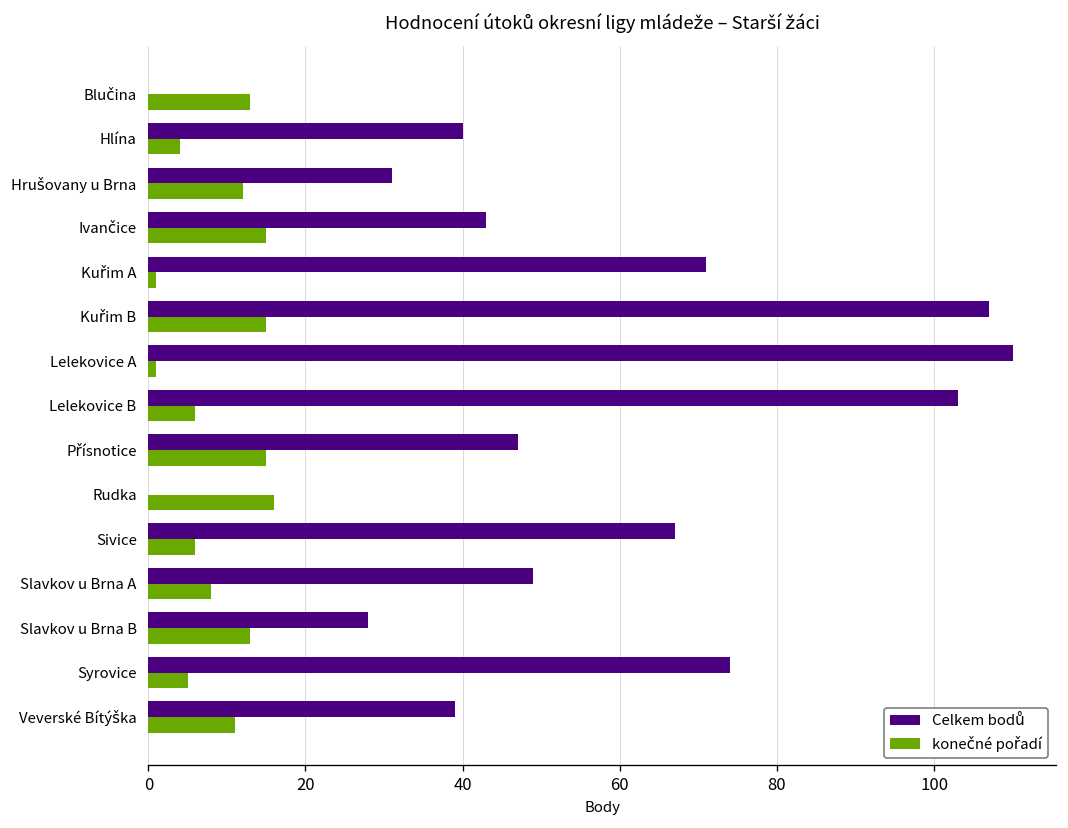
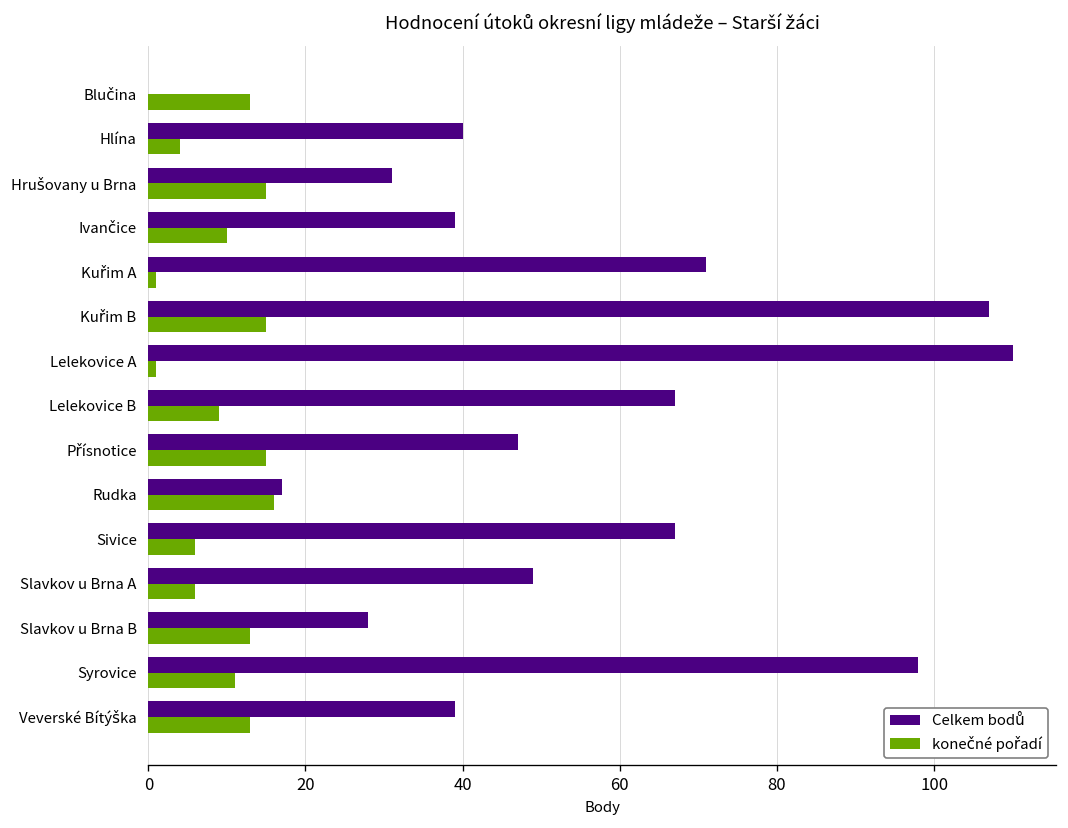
konečné pořadí, Hrušovany u Brna: 12 -> 15
Celkem bodů, Ivančice: 43 -> 39
konečné pořadí, Ivančice: 15 -> 10
Celkem bodů, Lelekovice B: 103 -> 67
konečné pořadí, Lelekovice B: 6 -> 9
Celkem bodů, Rudka: 0 -> 17
konečné pořadí, Slavkov u Brna A: 8 -> 6
Celkem bodů, Syrovice: 74 -> 98
konečné pořadí, Syrovice: 5 -> 11
konečné pořadí, Veverské Bítýška: 11 -> 13
